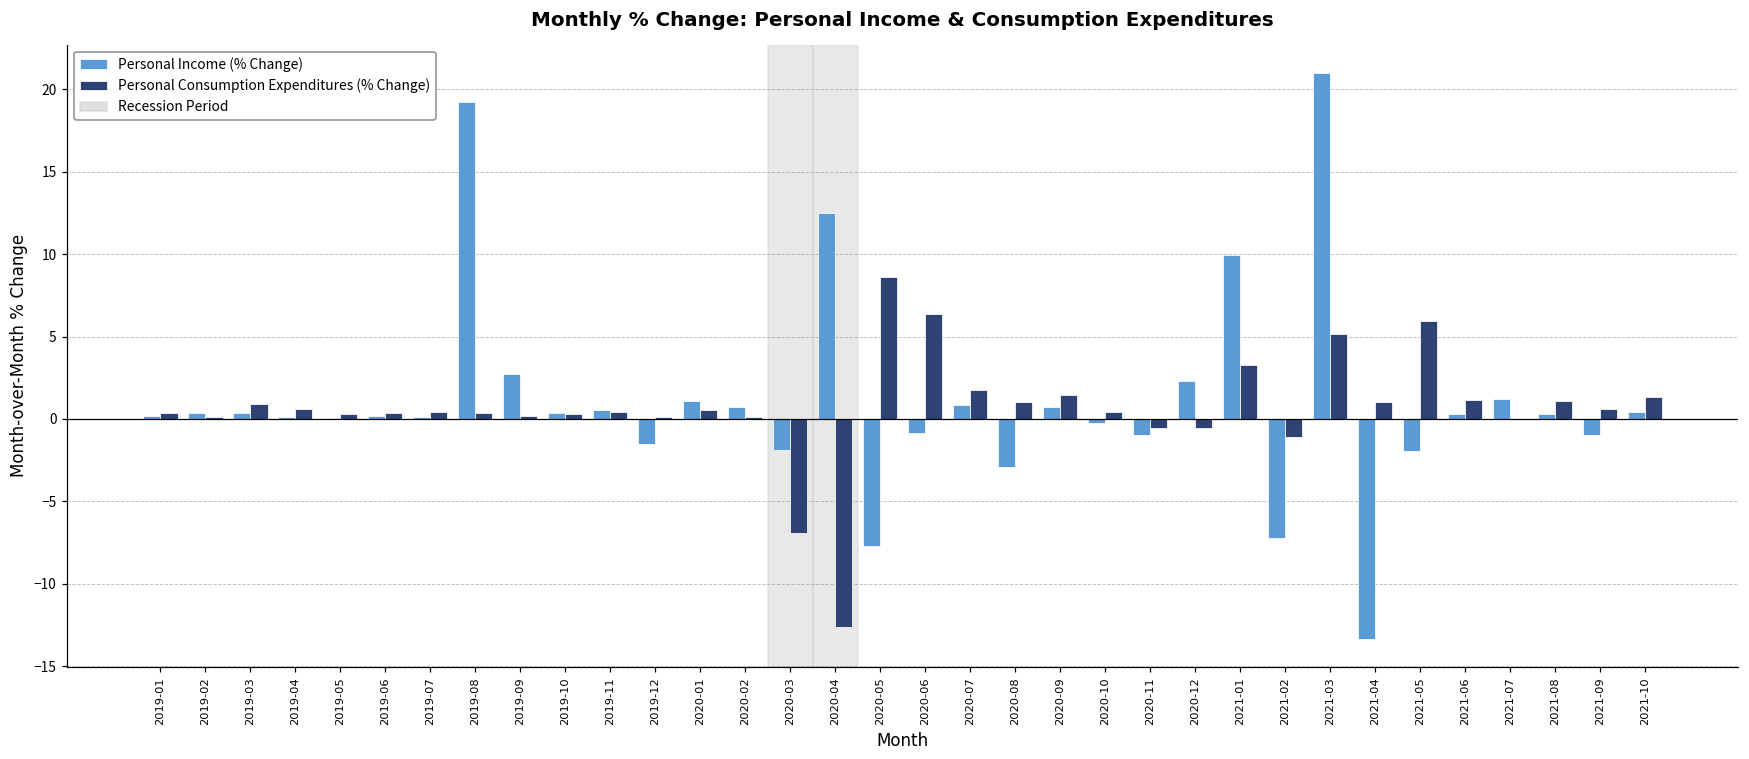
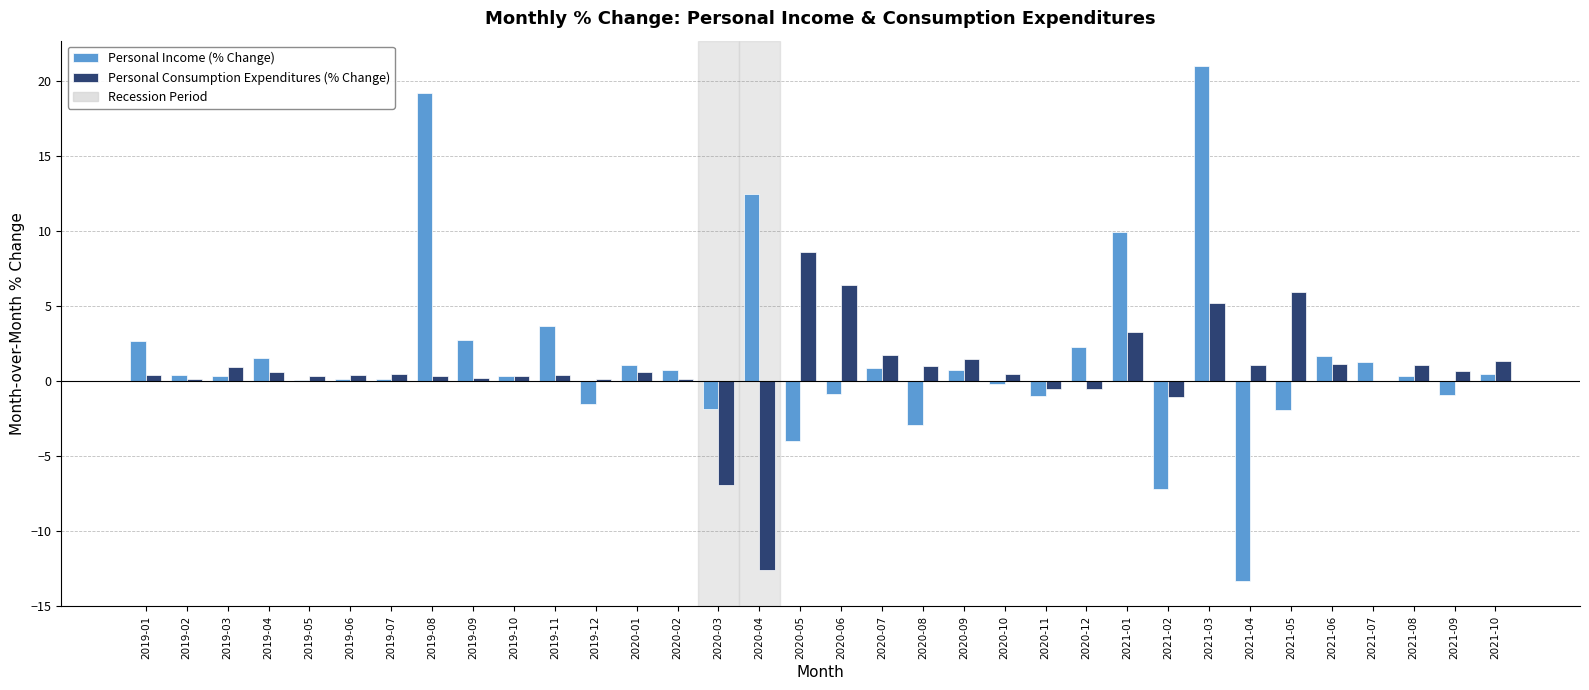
Personal Income (% Change), 2019-01: 0.2 -> 2.7
Personal Income (% Change), 2019-04: 0.1 -> 1.5
Personal Income (% Change), 2019-11: 0.5 -> 3.7
Personal Income (% Change), 2020-05: -7.7 -> -4.0
Personal Income (% Change), 2021-06: 0.3 -> 1.7
